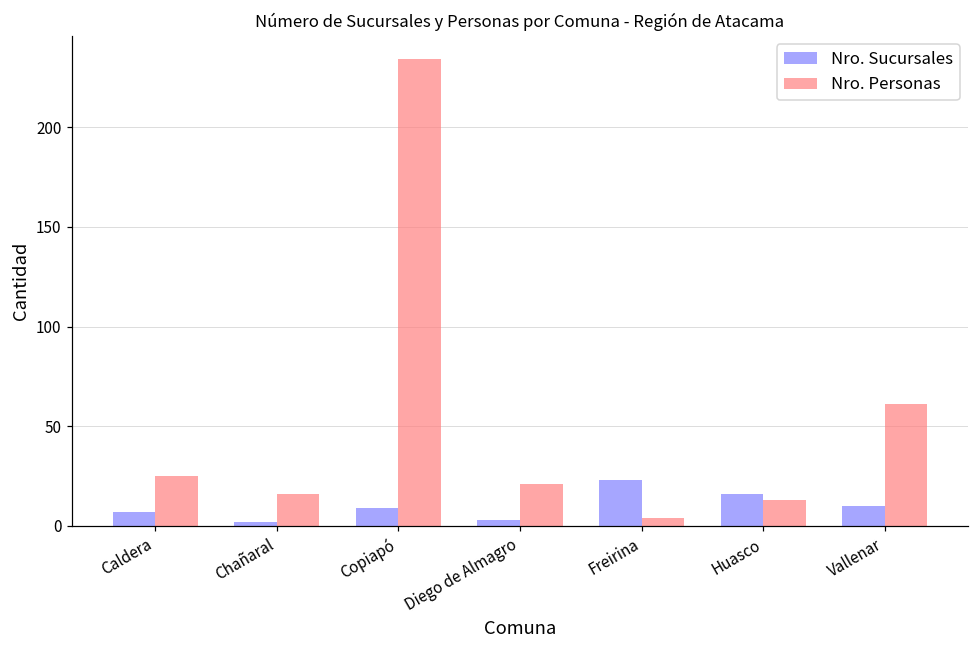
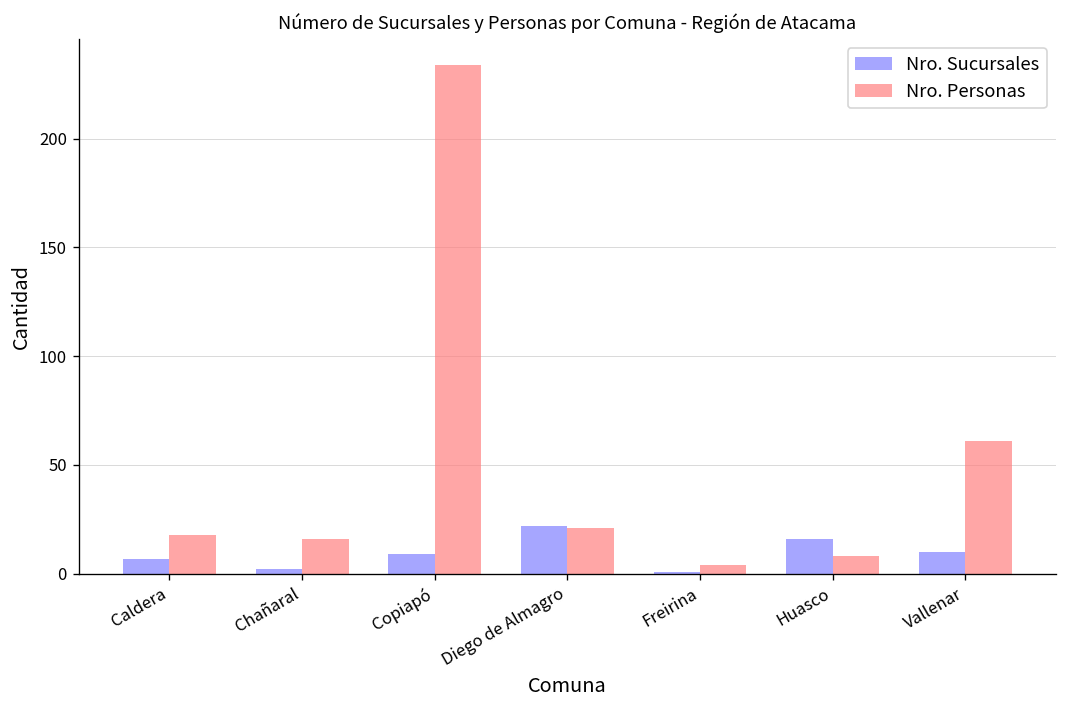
Nro. Personas, Caldera: 25 -> 18
Nro. Sucursales, Diego de Almagro: 3 -> 22
Nro. Sucursales, Freirina: 23 -> 1
Nro. Personas, Huasco: 13 -> 8
